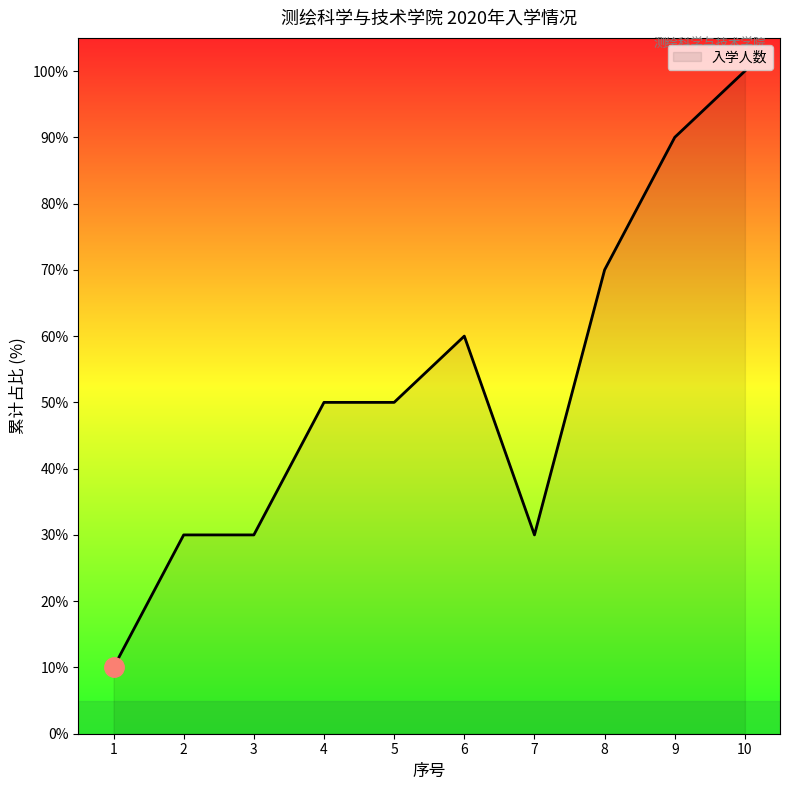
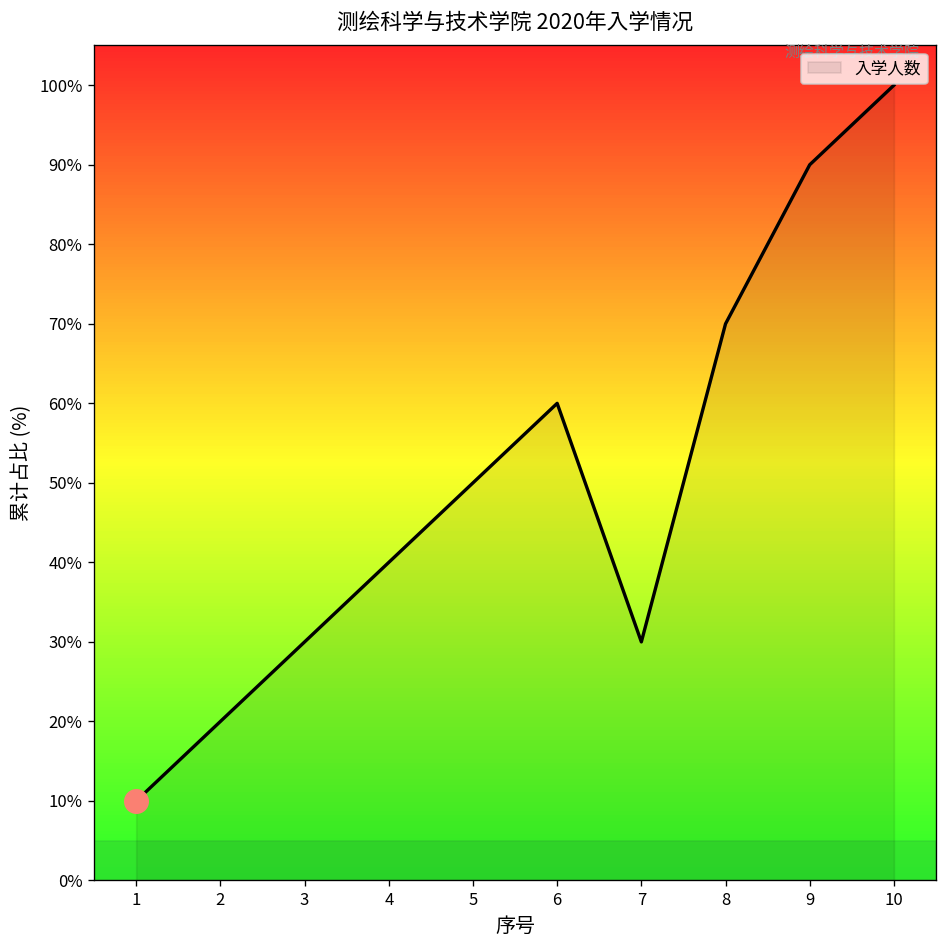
入学人数, 2: 30% -> 20%
入学人数, 4: 50% -> 40%
